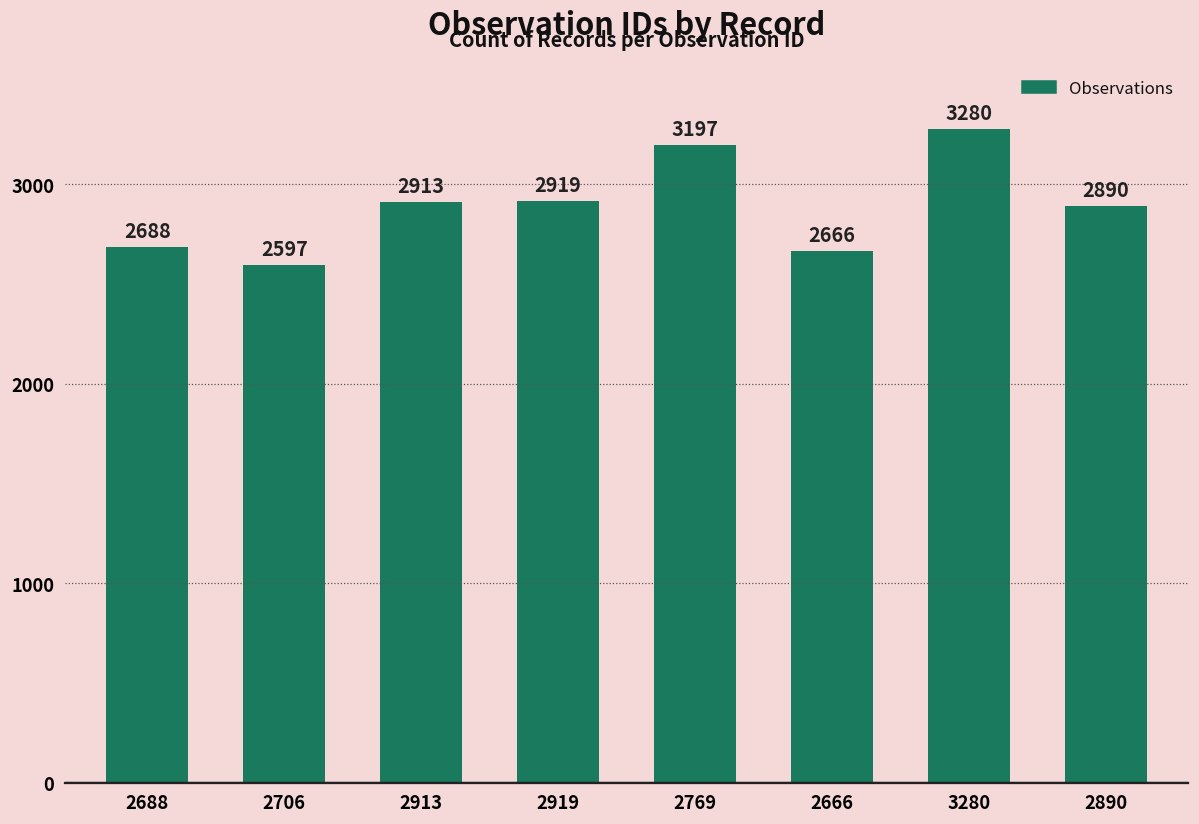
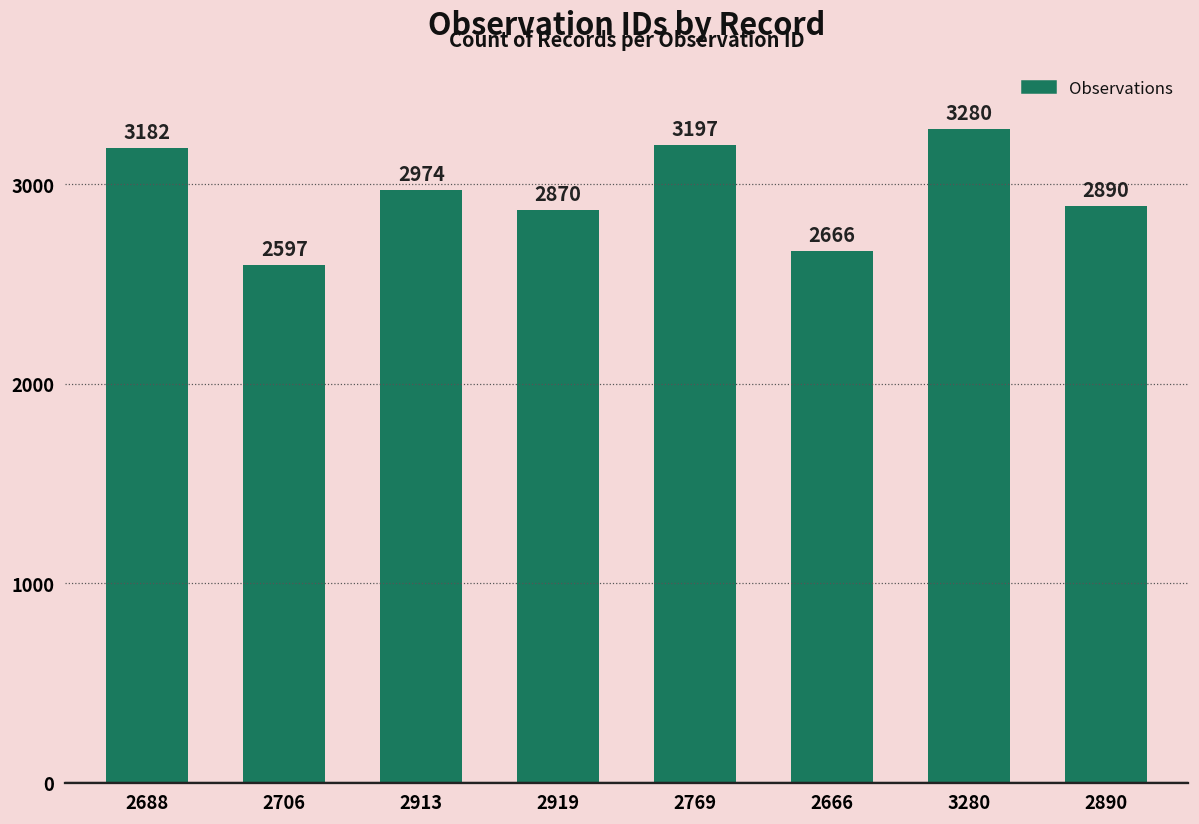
2688: 2688 -> 3182
2913: 2913 -> 2974
2919: 2919 -> 2870
